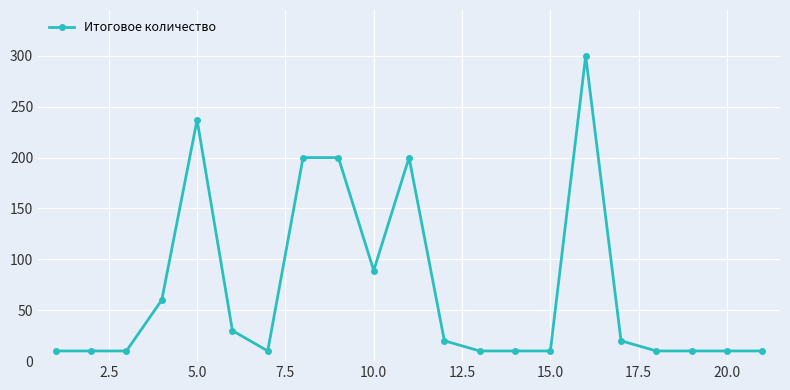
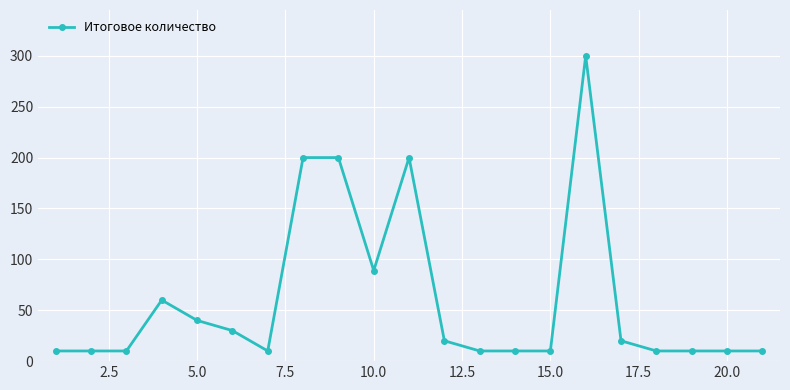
5.0: 237 -> 40
